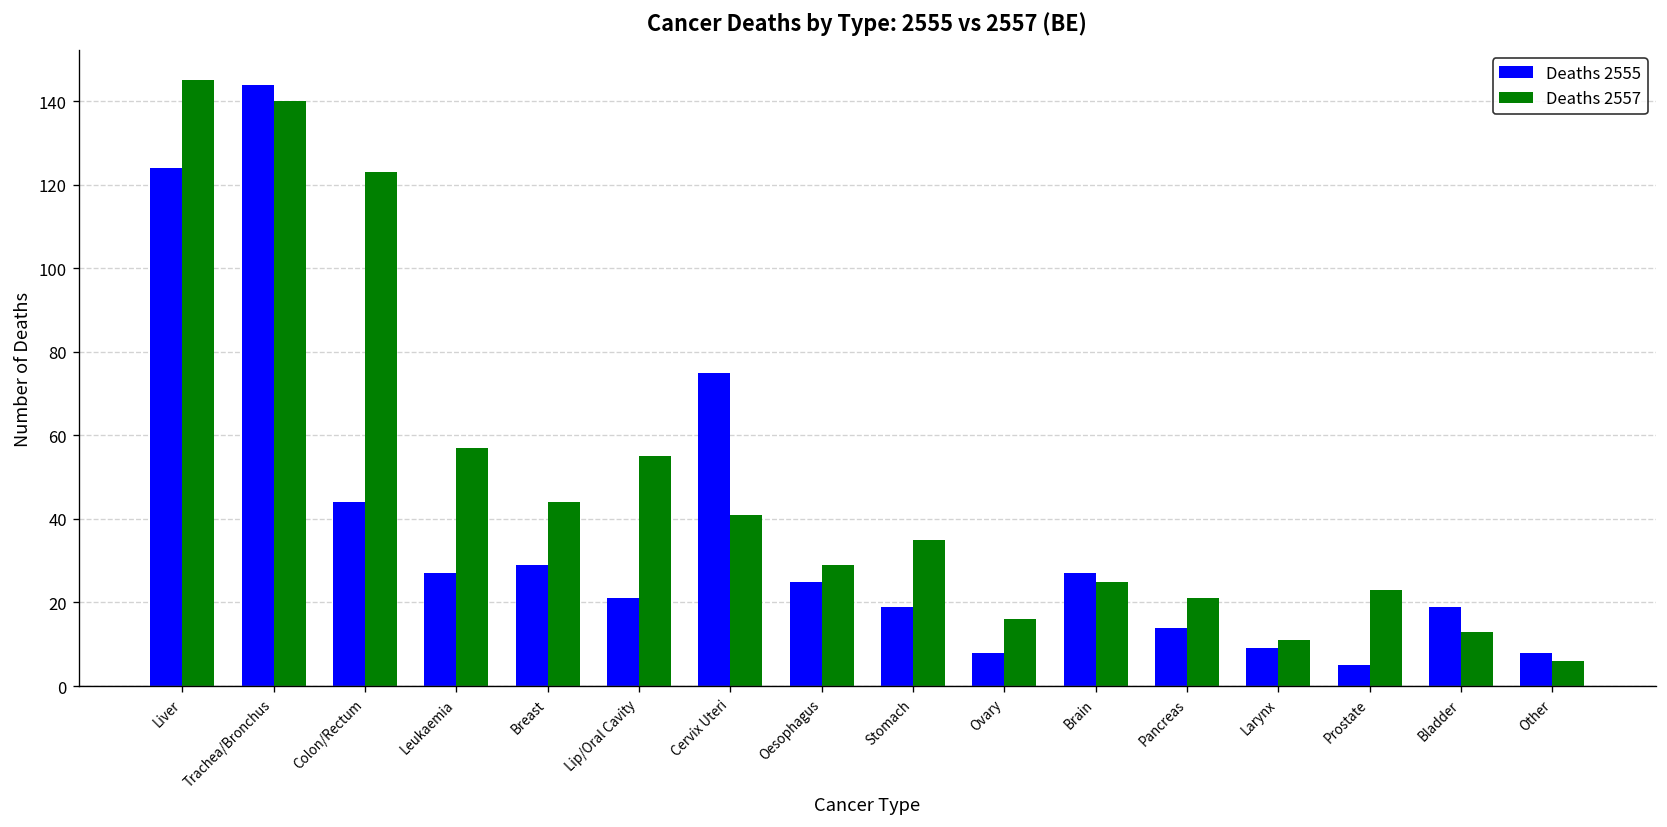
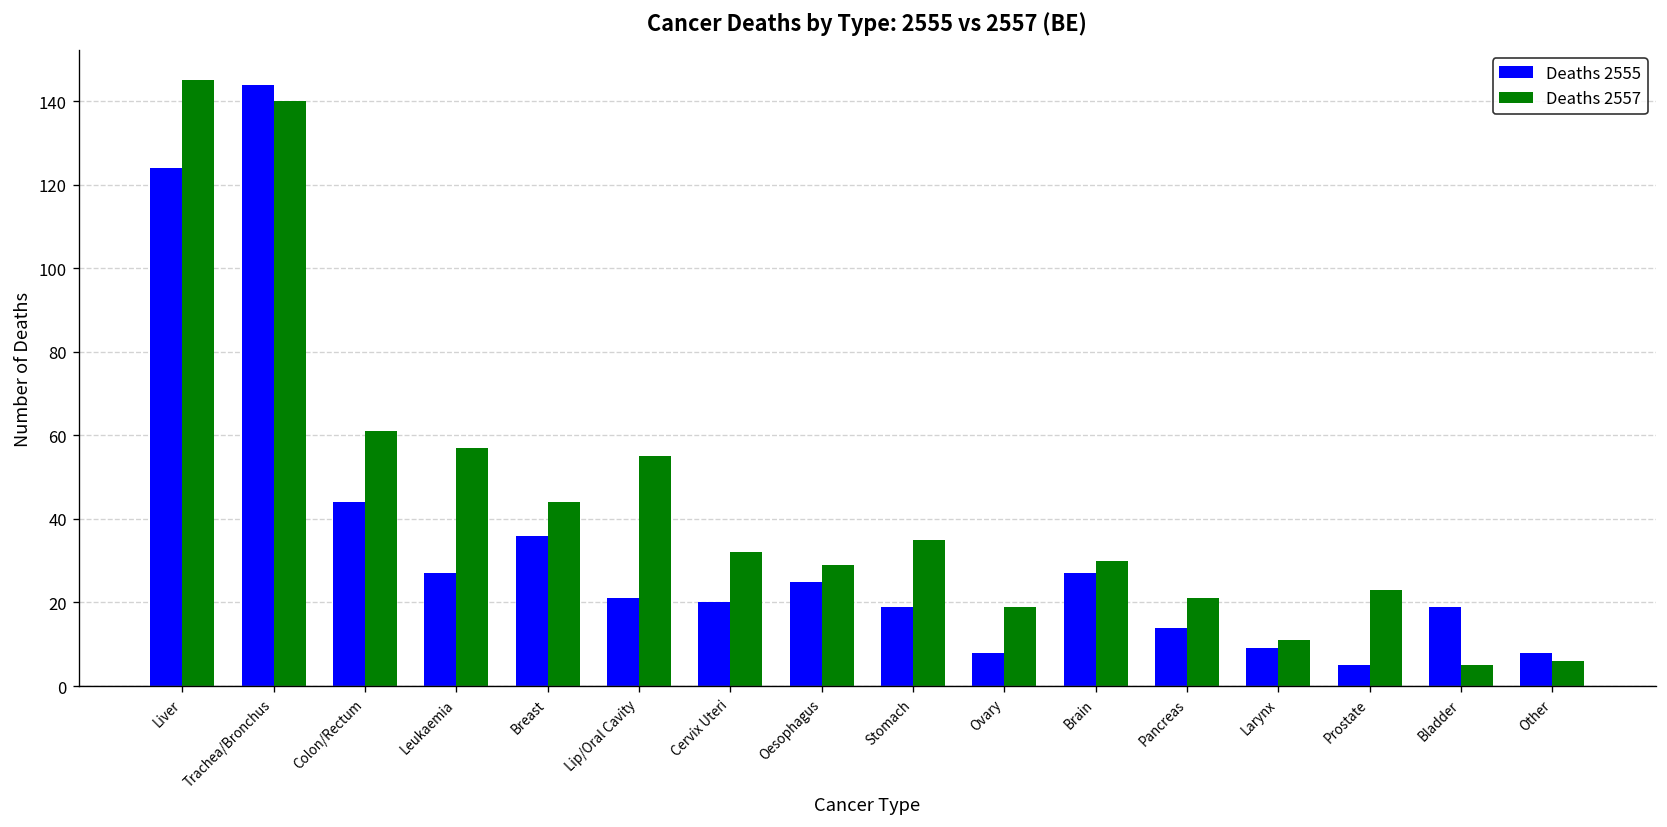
Deaths 2557, Colon/Rectum: 123 -> 61
Deaths 2555, Breast: 29 -> 36
Deaths 2555, Cervix Uteri: 75 -> 20
Deaths 2557, Cervix Uteri: 41 -> 32
Deaths 2557, Ovary: 16 -> 19
Deaths 2557, Brain: 25 -> 30
Deaths 2557, Bladder: 13 -> 5
